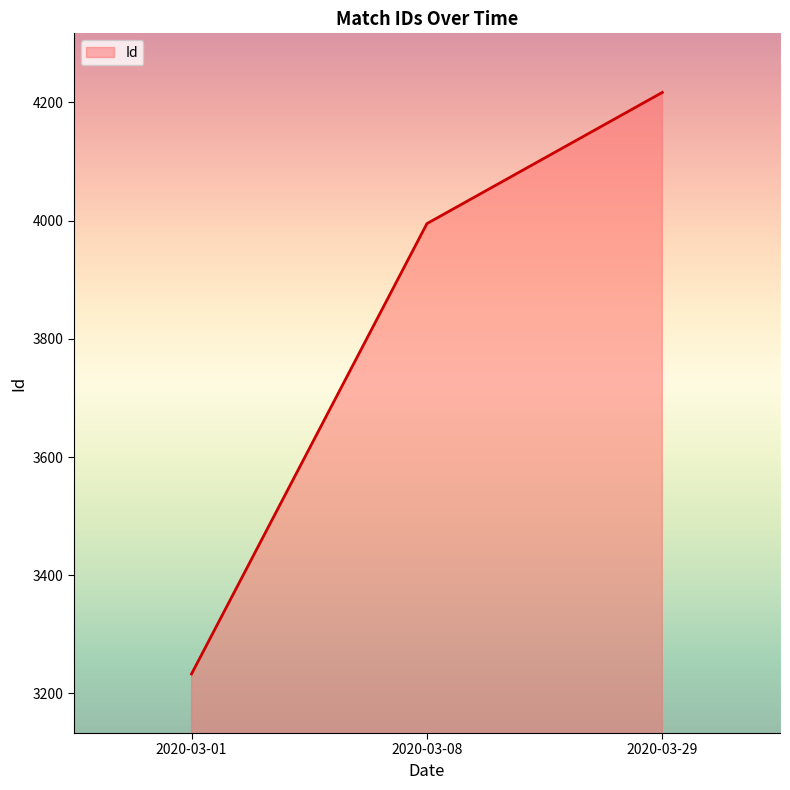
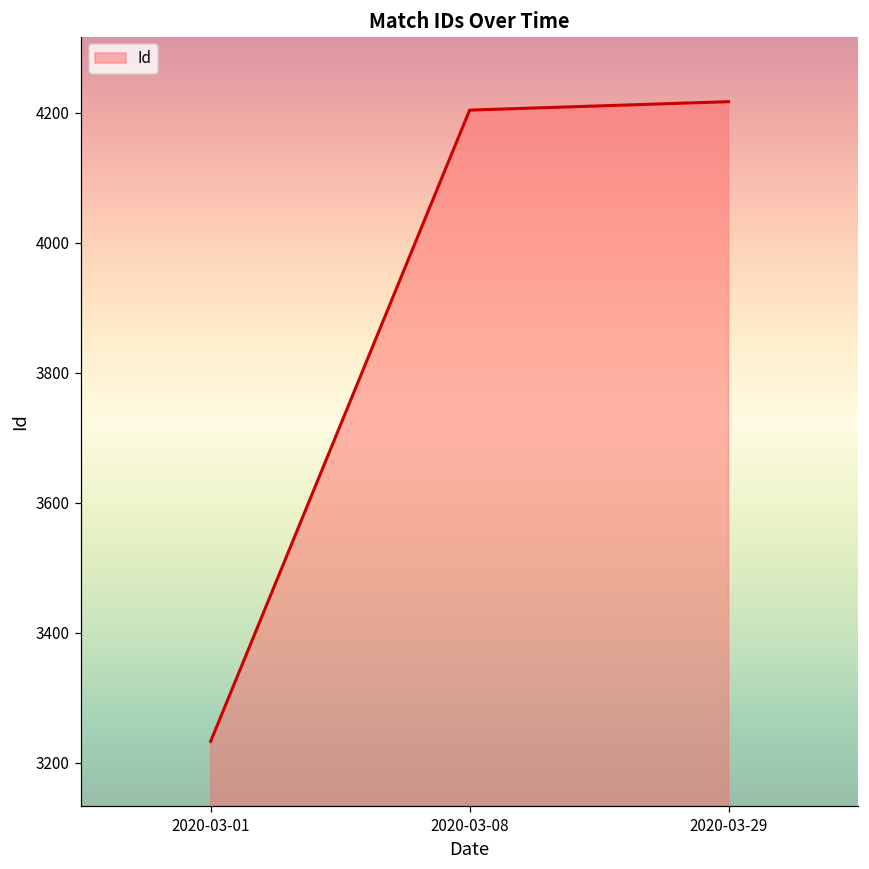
2020-03-08: 4000 -> 4200
